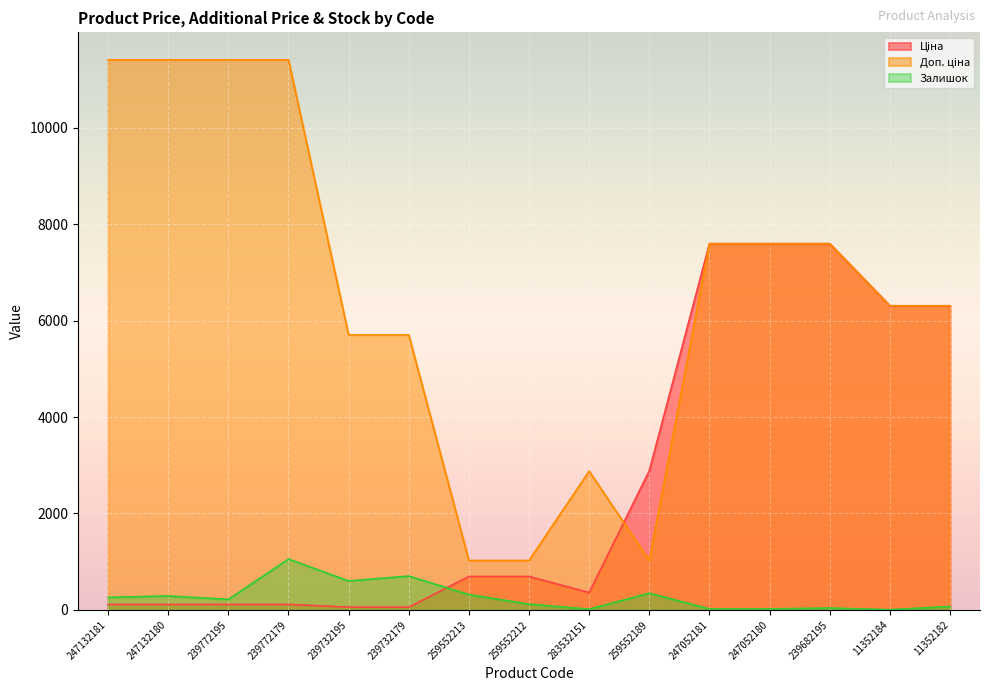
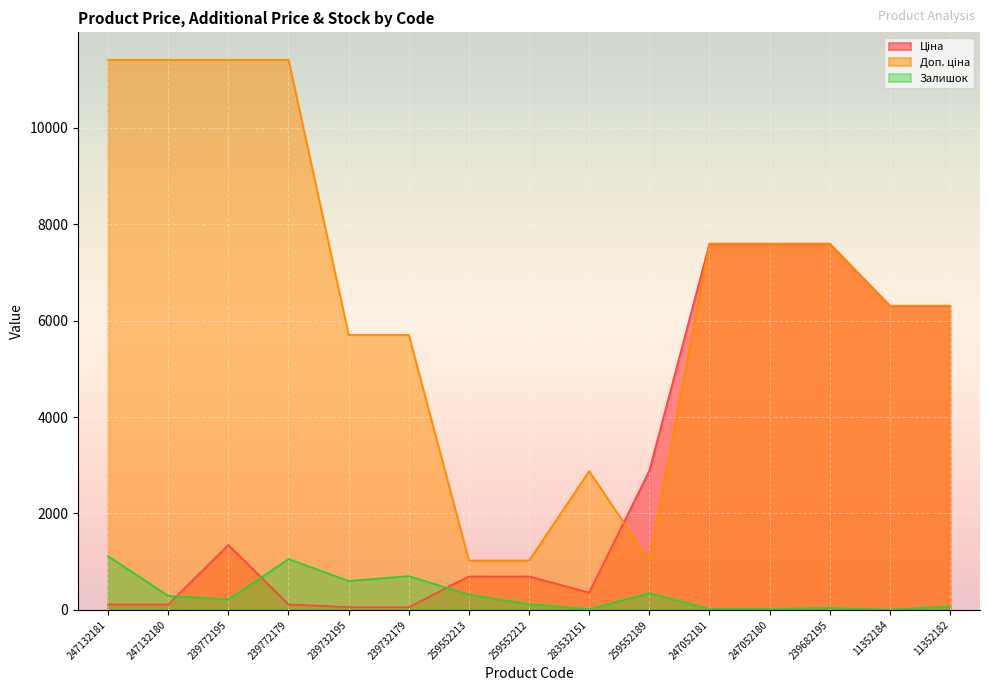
Залишок, 247132181: 300 -> 1100
Ціна, 239772195: 100 -> 1300
